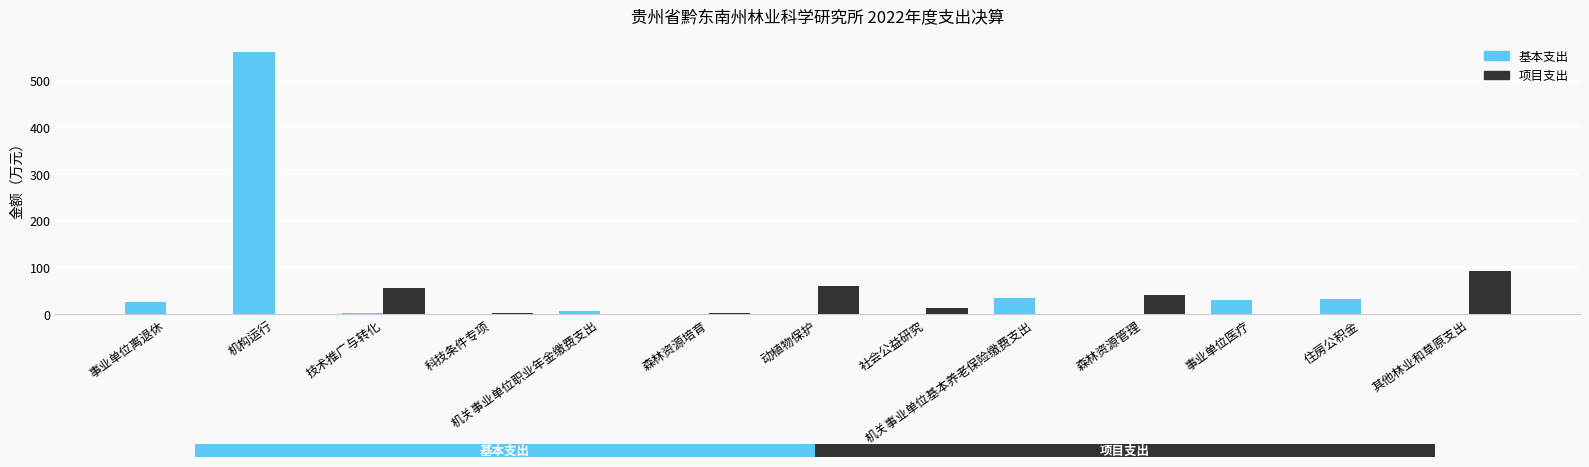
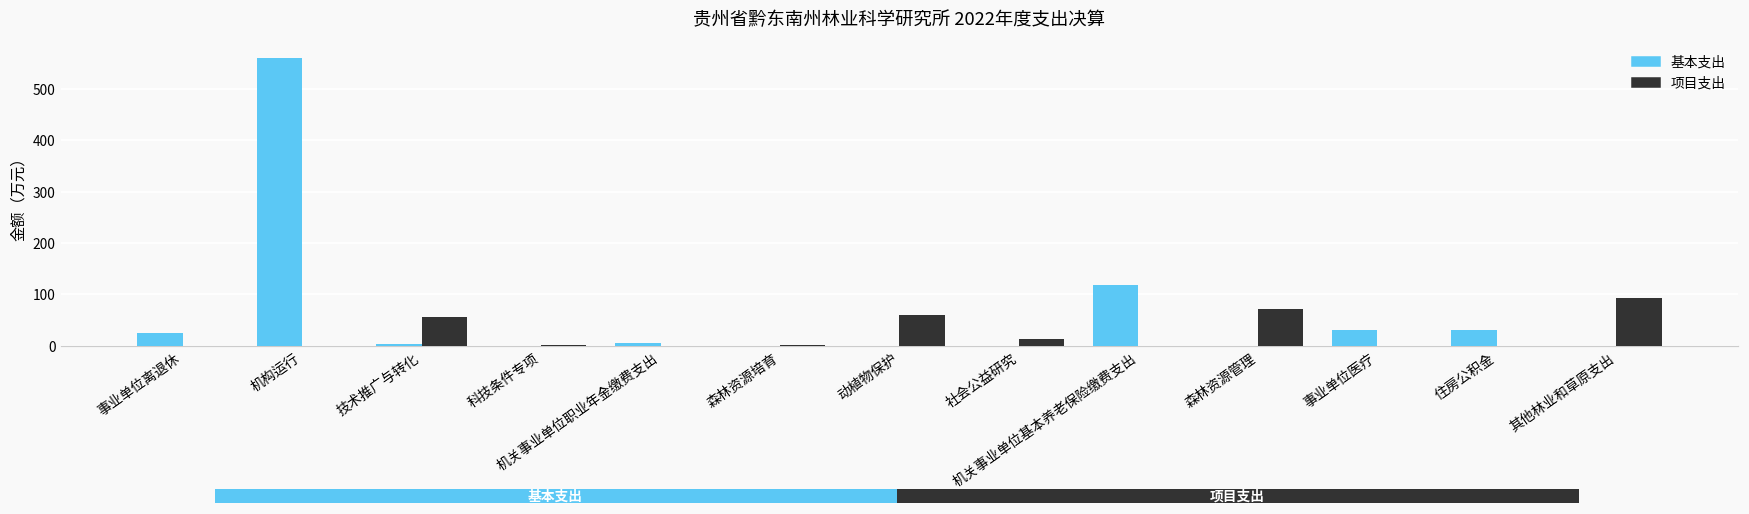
基本支出, 机关事业单位基本养老保险缴费支出: 30 -> 120
项目支出, 森林资源管理: 40 -> 70
